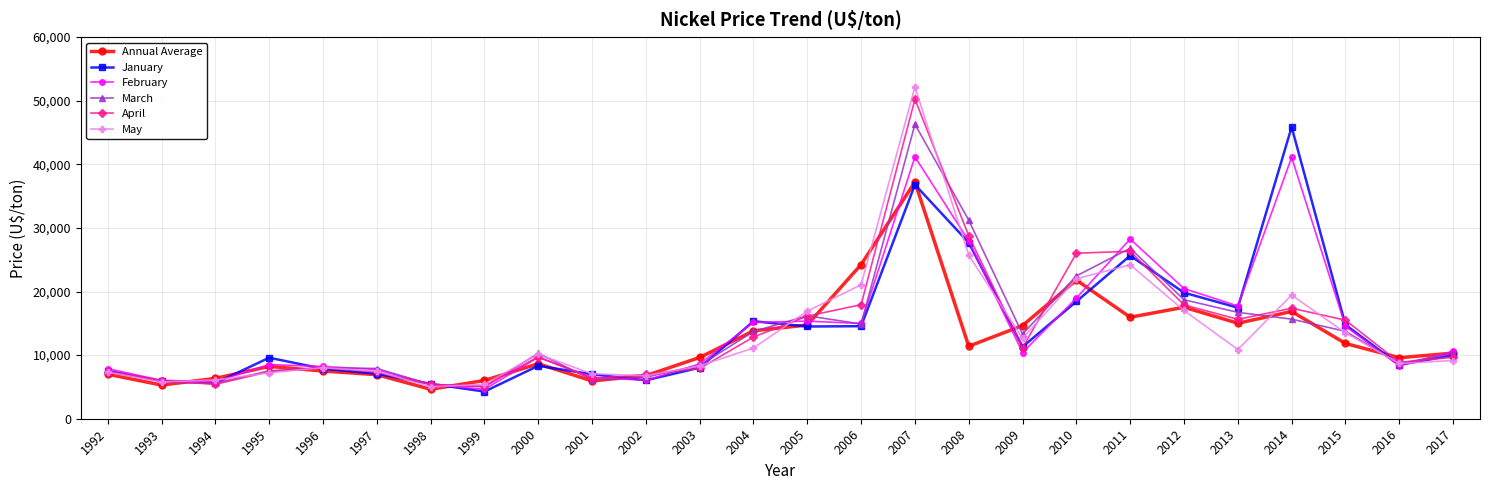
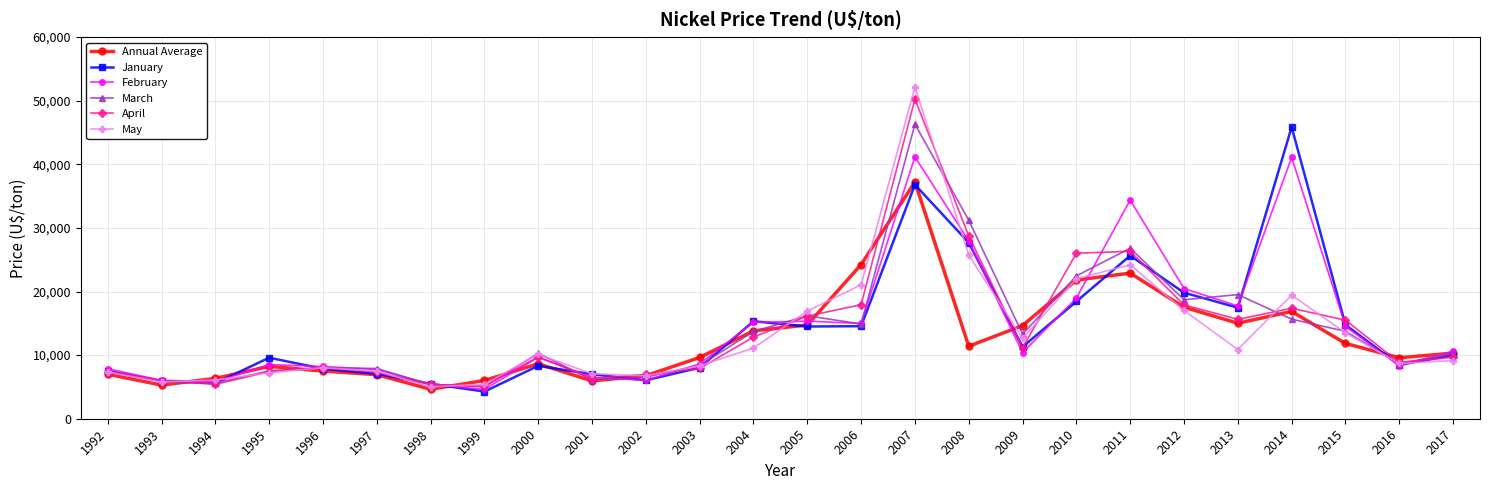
Annual Average, 2011: 16,000 -> 23,000
February, 2011: 28,000 -> 34,000
March, 2013: 17,000 -> 20,000
